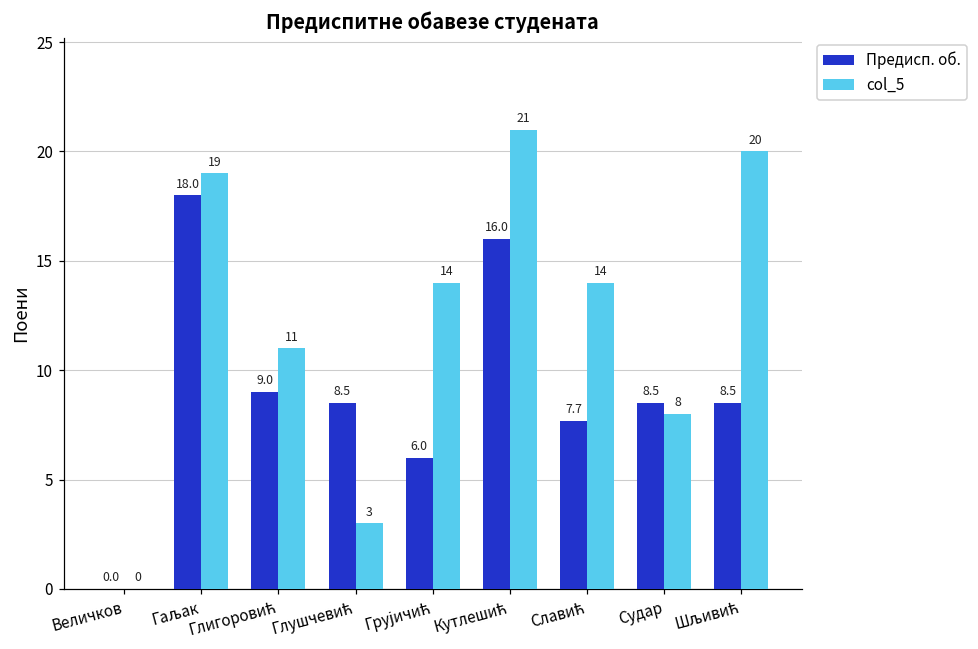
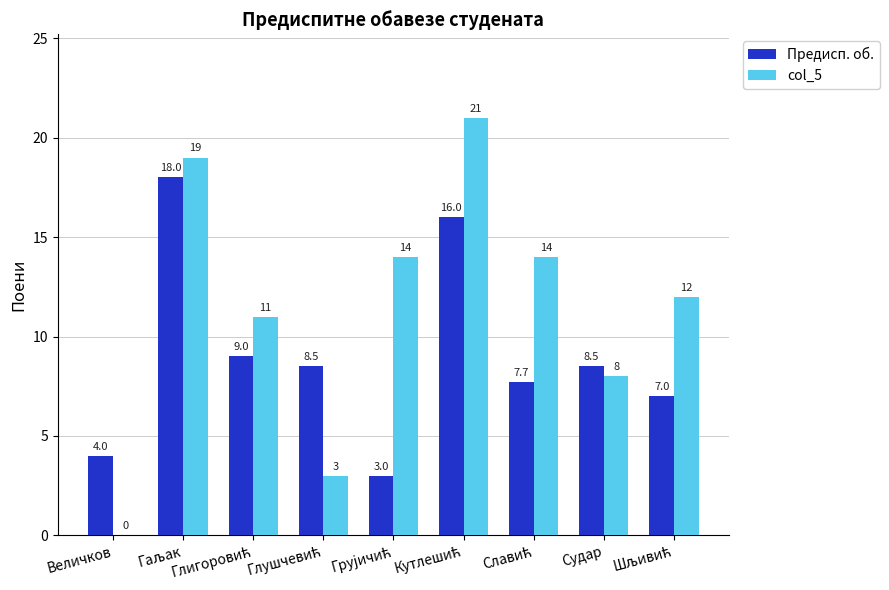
Предисп. об., Величков: 0.0 -> 4.0
Предисп. об., Грујичић: 6.0 -> 3.0
Предисп. об., Шљивић: 8.5 -> 7.0
col_5, Шљивић: 20 -> 12
